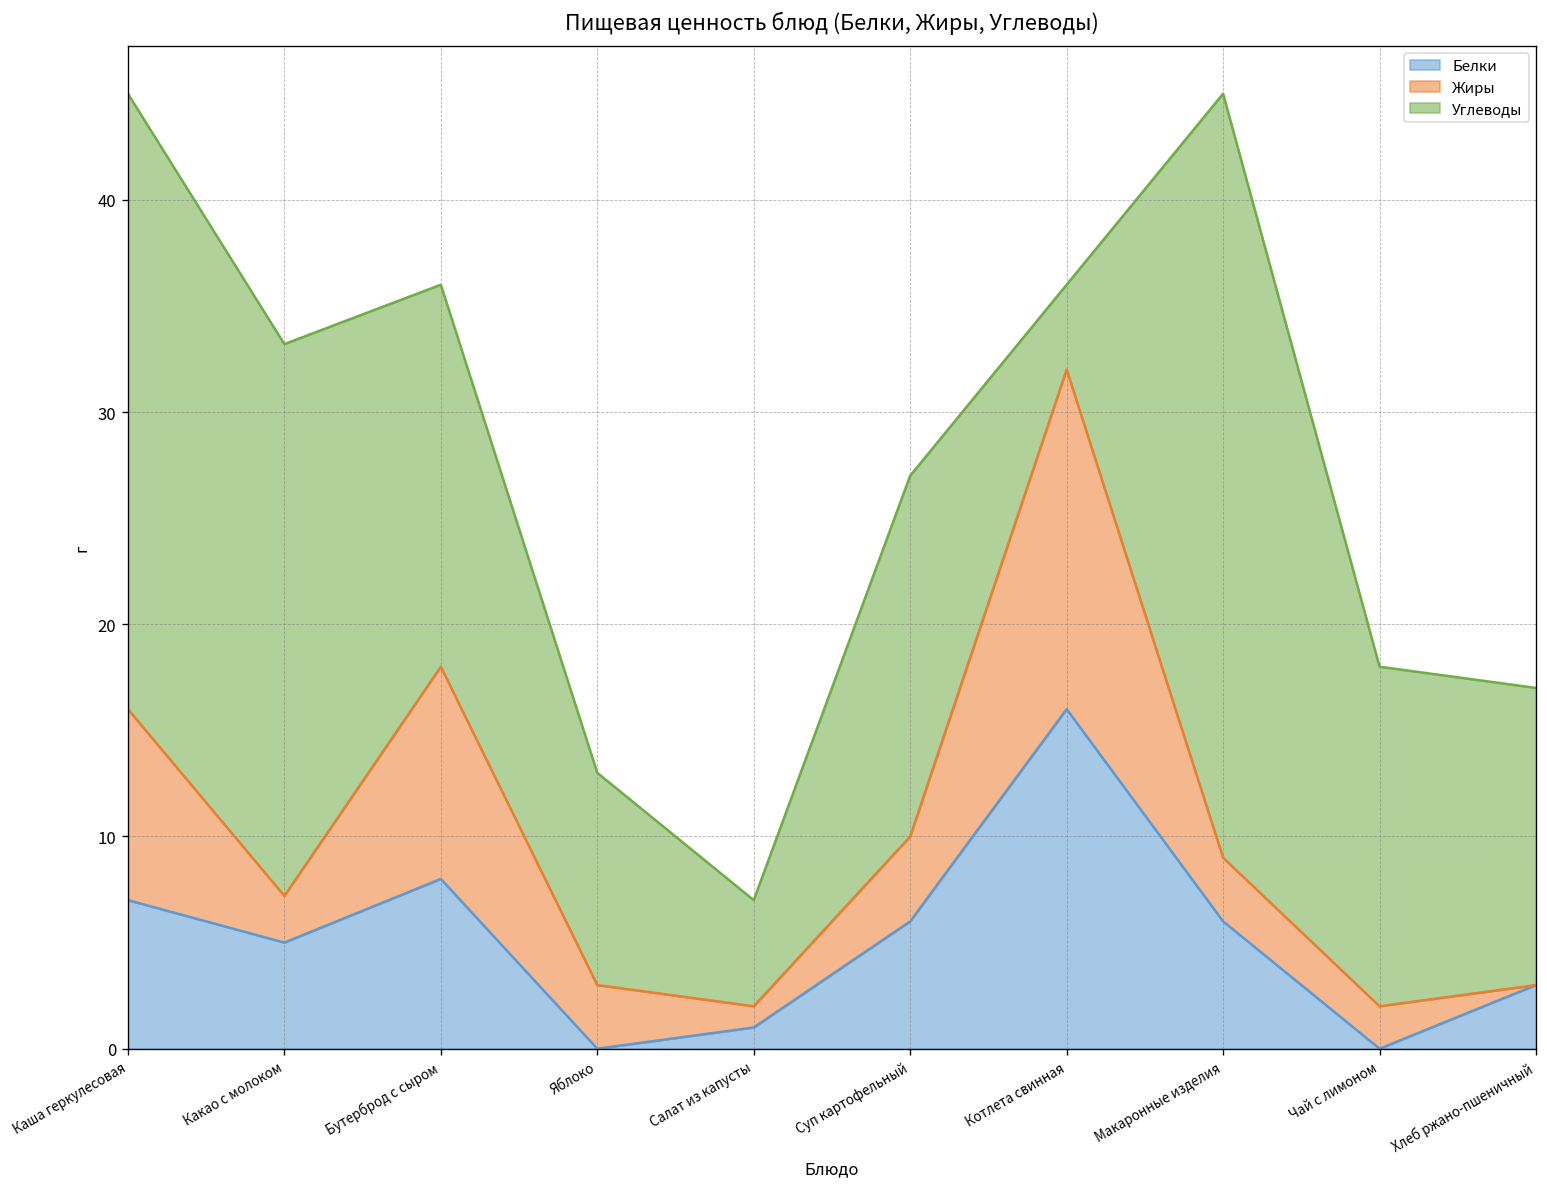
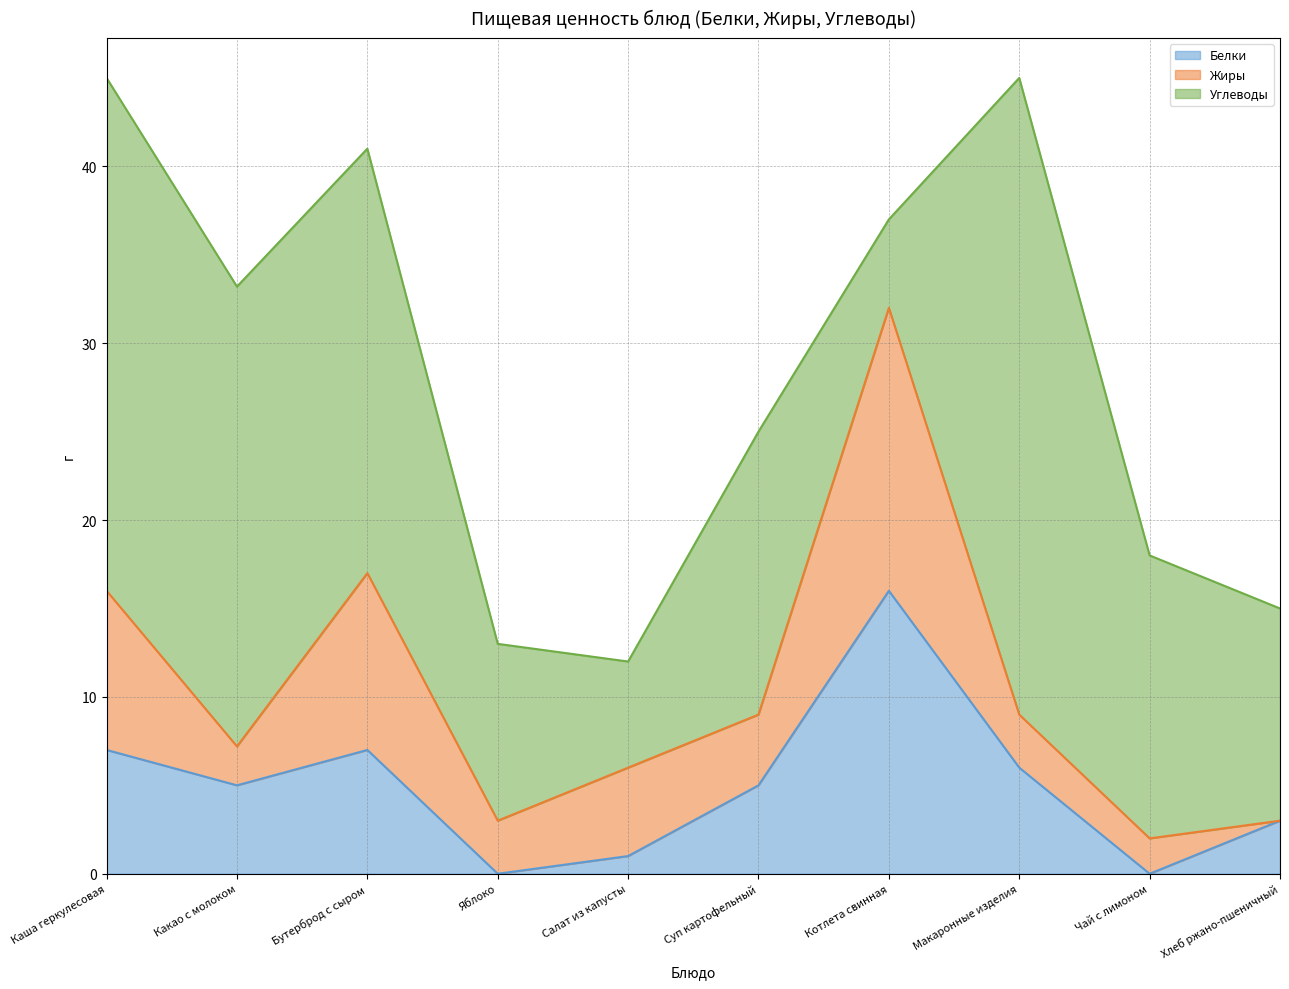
Белки, Бутерброд с сыром: 8 -> 7
Углеводы, Бутерброд с сыром: 18 -> 24
Жиры, Салат из капусты: 1 -> 5
Углеводы, Салат из капусты: 5 -> 6
Белки, Суп картофельный: 6 -> 5
Углеводы, Суп картофельный: 17 -> 16
Углеводы, Котлета свинная: 4 -> 5
Углеводы, Хлеб ржано-пшеничный: 14 -> 12
